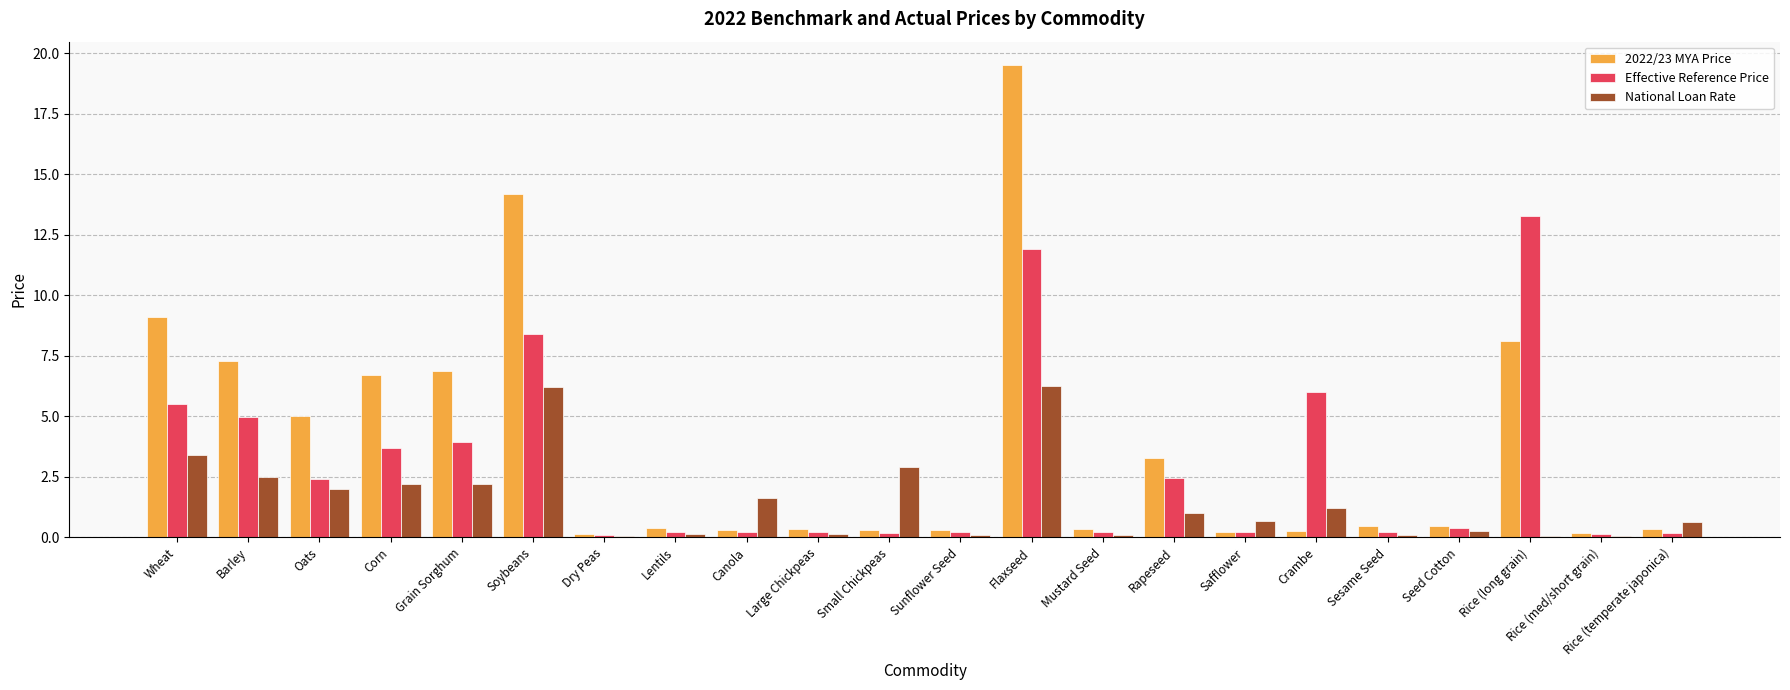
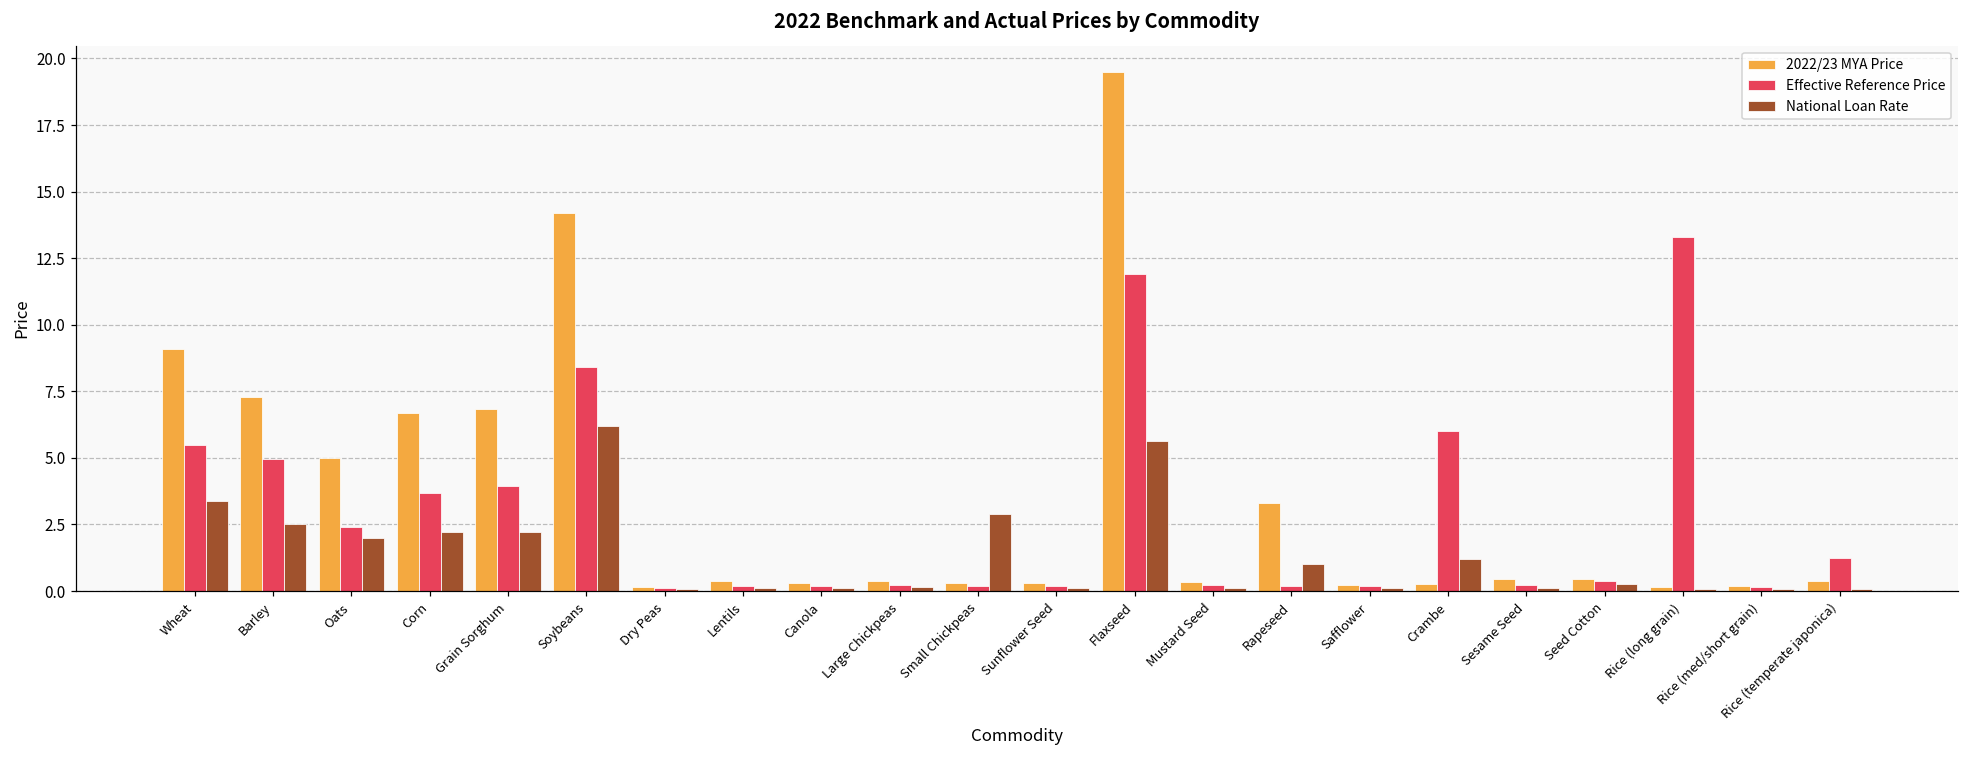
National Loan Rate, Canola: 1.6 -> 0.1
National Loan Rate, Flaxseed: 6.3 -> 5.7
Effective Reference Price, Rapeseed: 2.5 -> 0.2
National Loan Rate, Safflower: 0.7 -> 0.1
2022/23 MYA Price, Rice (long grain): 8.1 -> 0.2
Effective Reference Price, Rice (temperate japonica): 0.2 -> 1.3
National Loan Rate, Rice (temperate japonica): 0.6 -> 0.1
